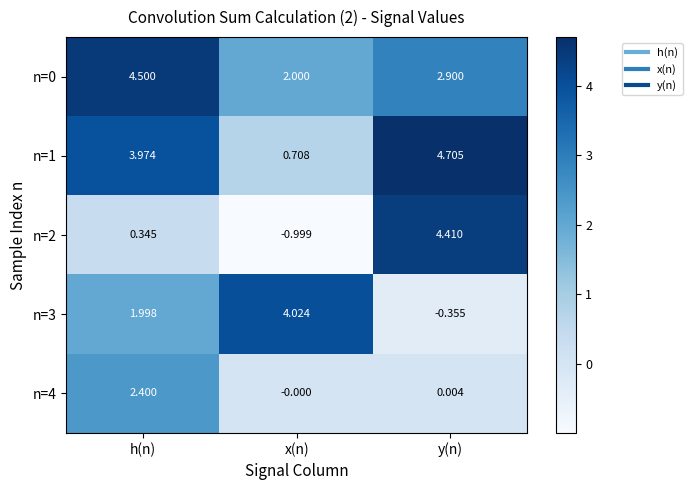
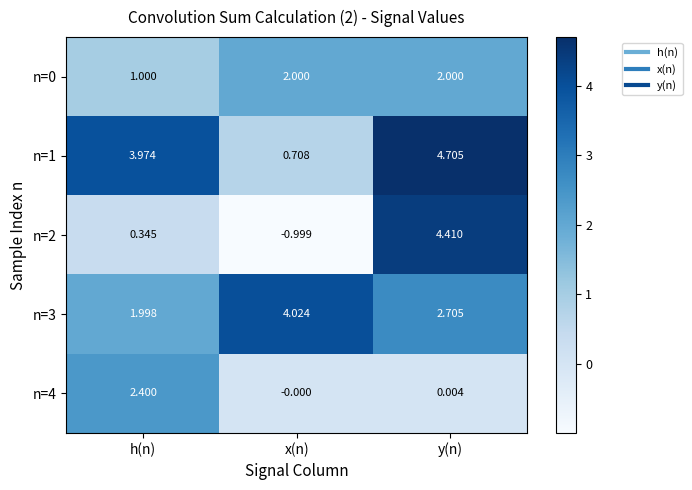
n=0, h(n): 4.500 -> 1.000
n=0, y(n): 2.900 -> 2.000
n=3, y(n): -0.355 -> 2.705
